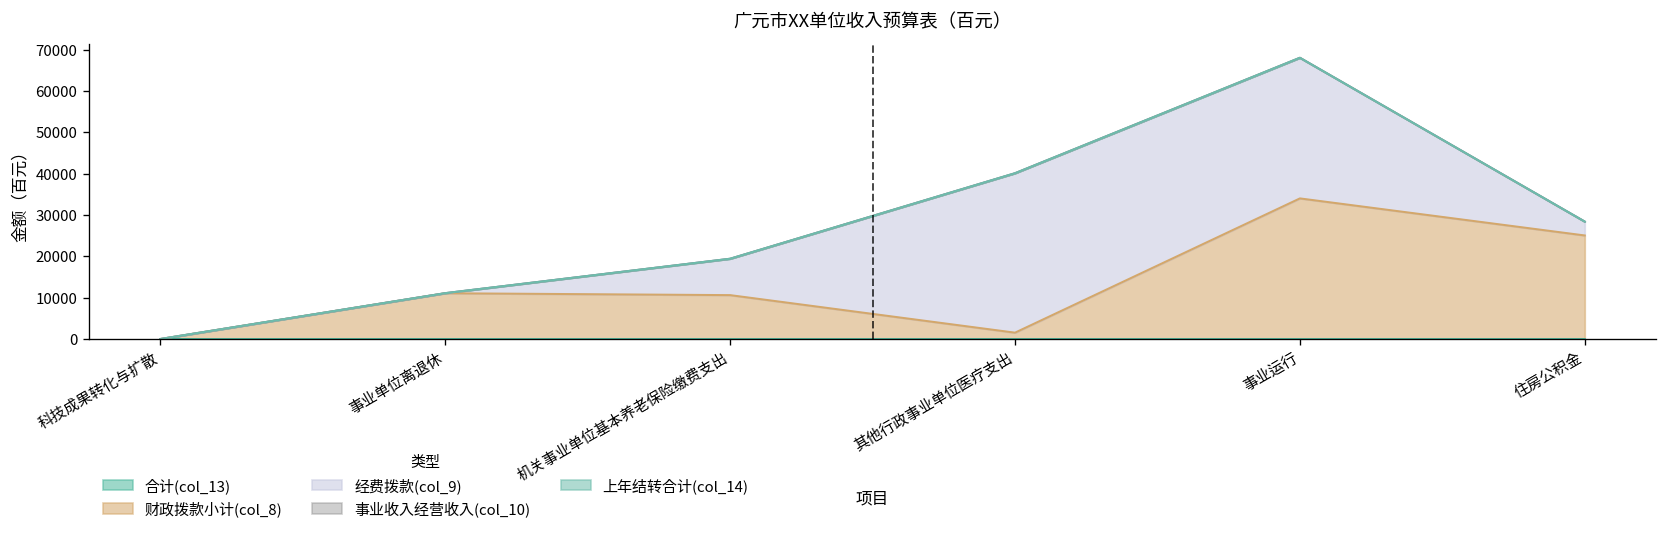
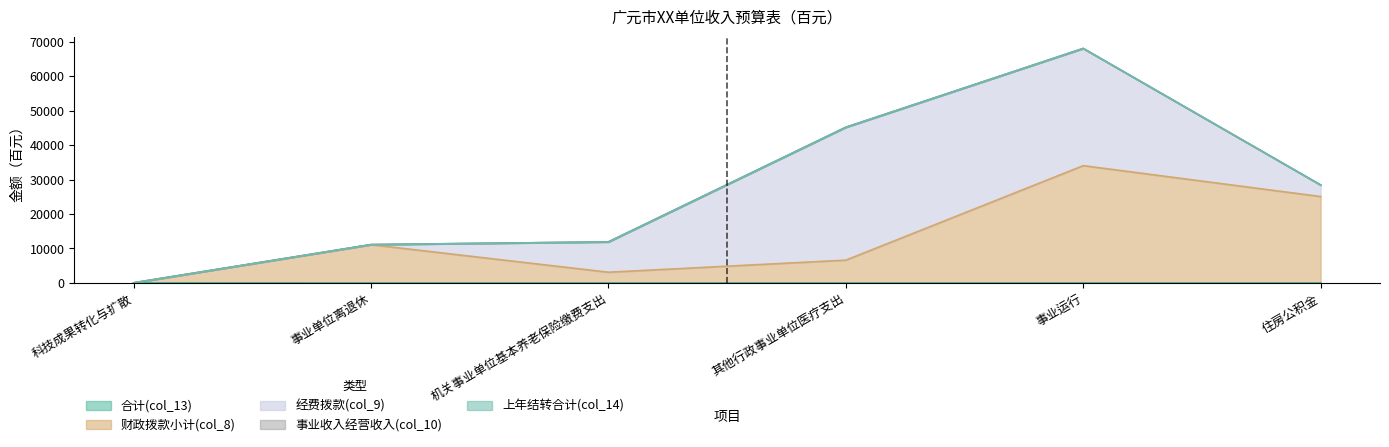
财政拨款小计(col_8), 机关事业单位基本养老保险缴费支出: 11000 -> 3000
财政拨款小计(col_8), 其他行政事业单位医疗支出: 2000 -> 7000
